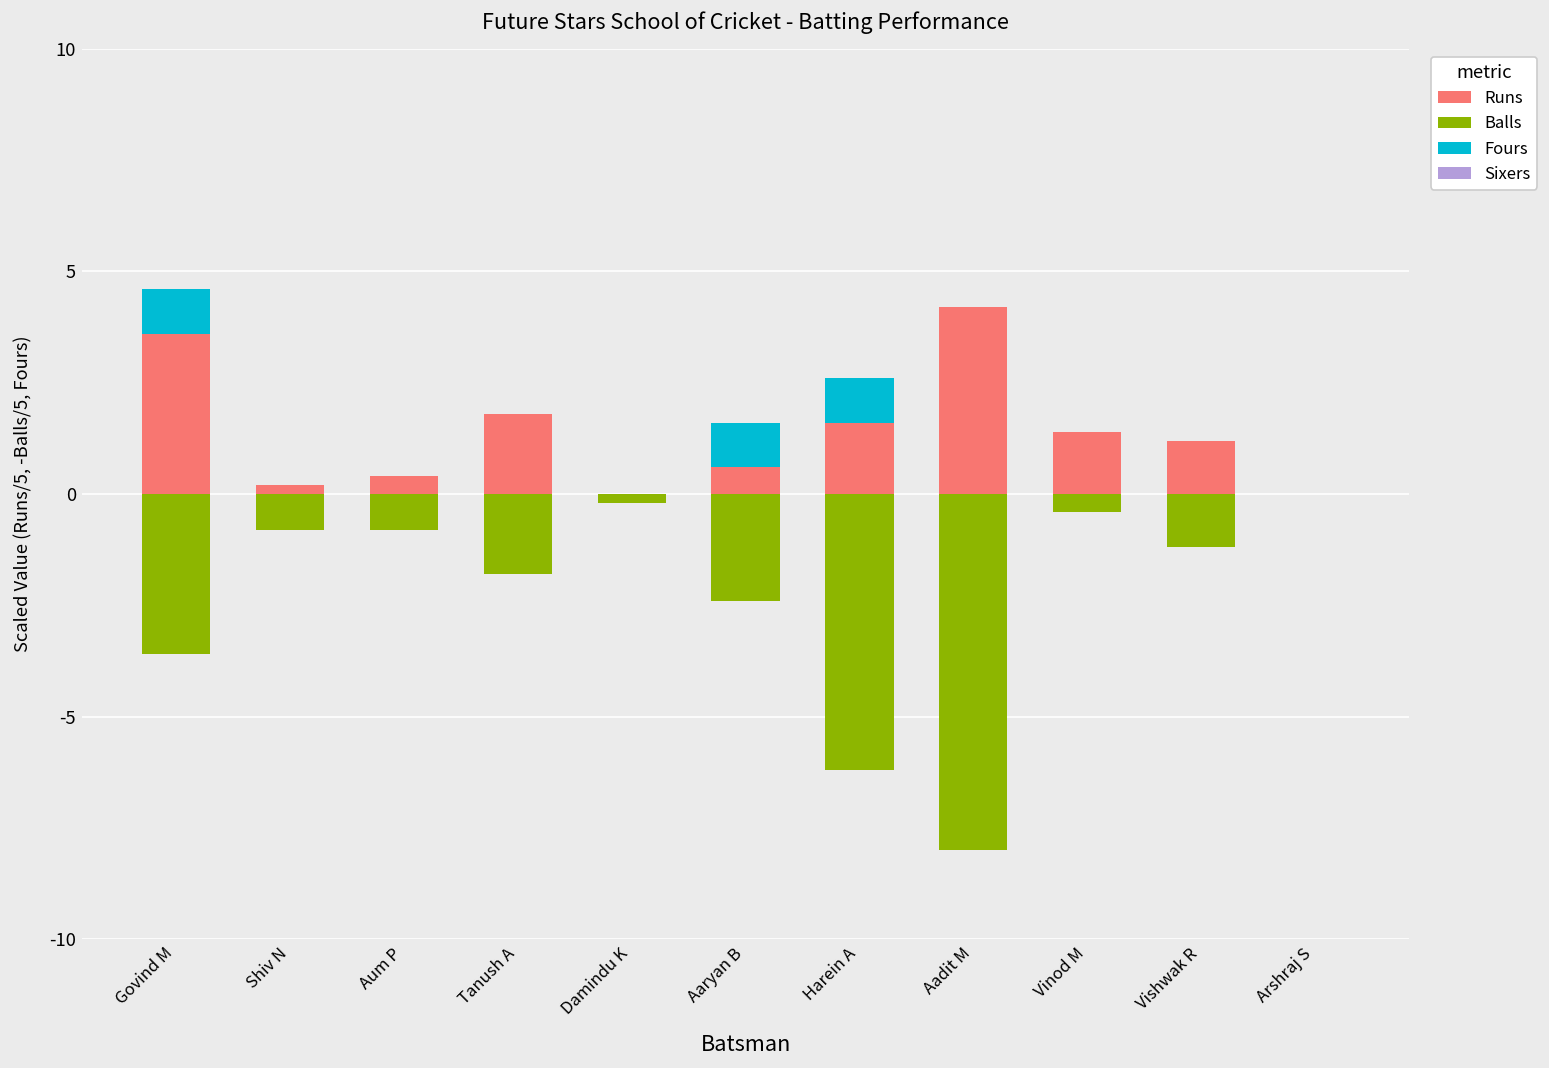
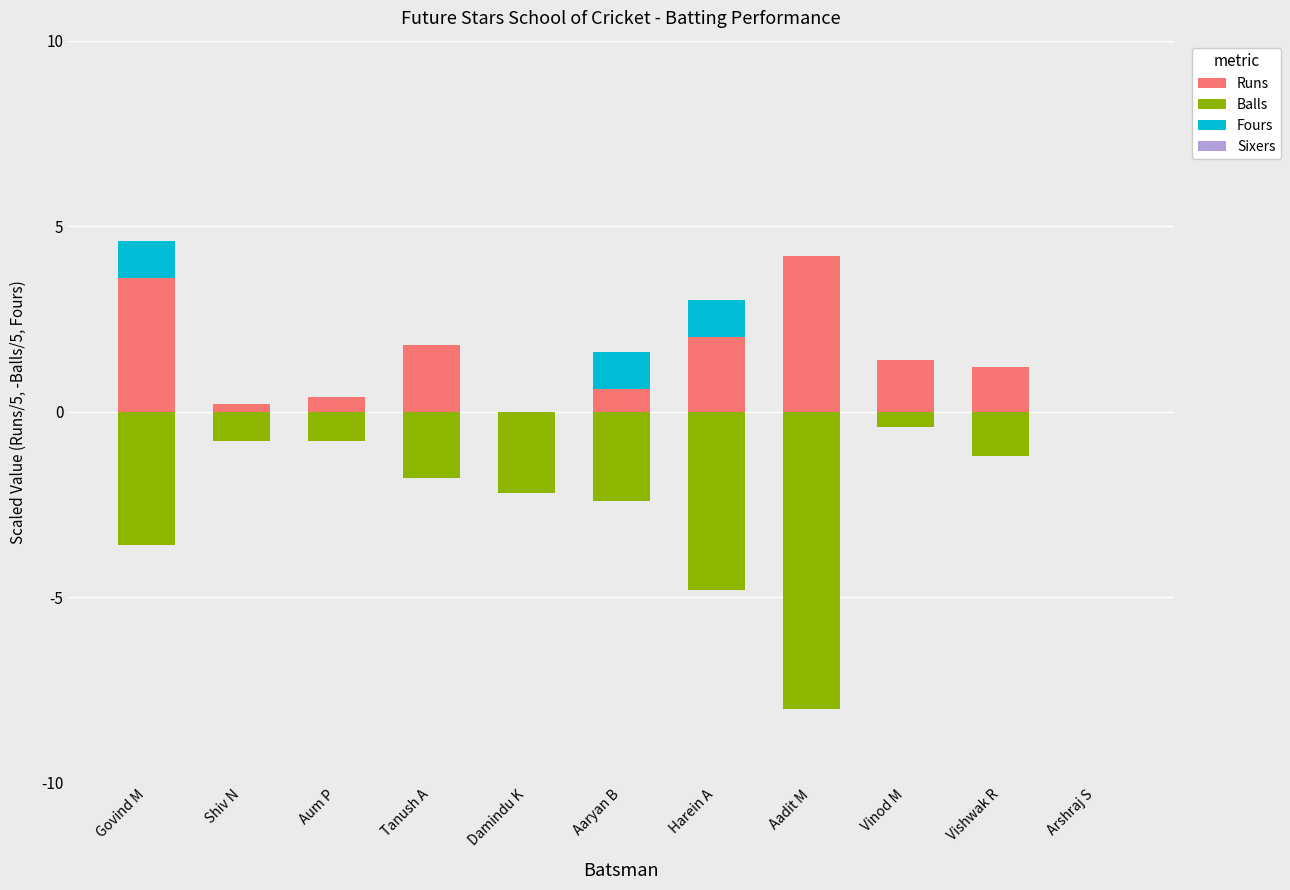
Balls, Damindu K: -0.2 -> -2.2
Runs, Harein A: 1.6 -> 2.0
Balls, Harein A: -6.2 -> -4.8
